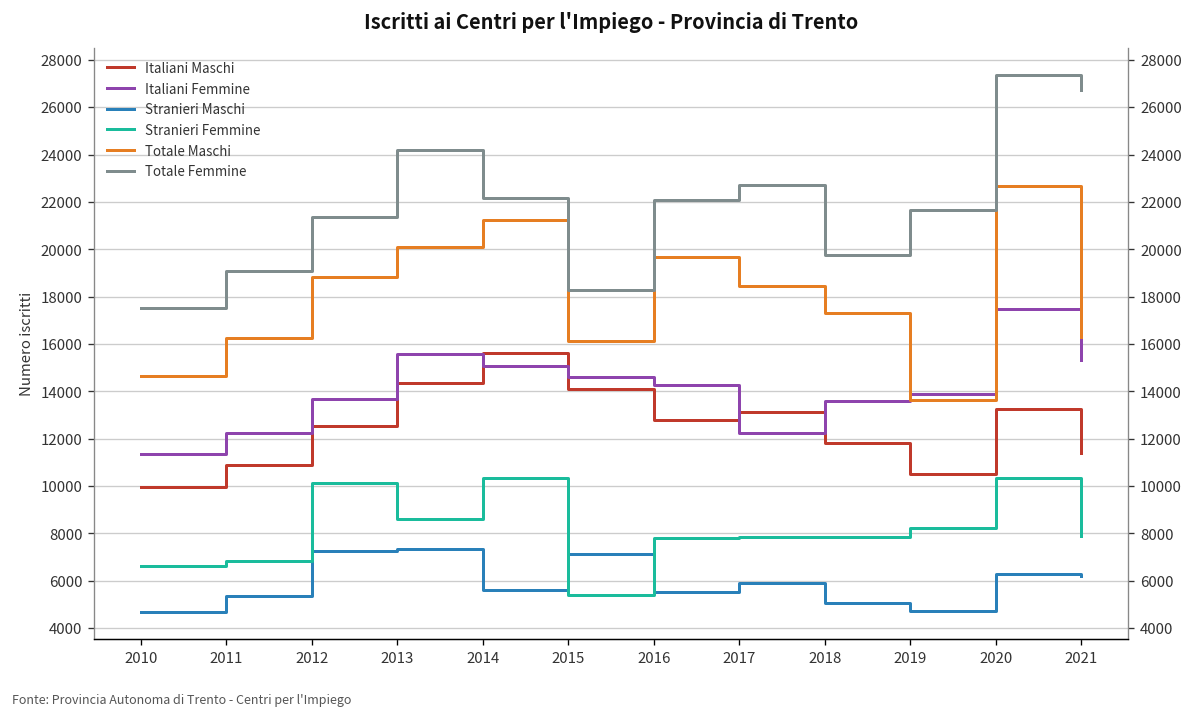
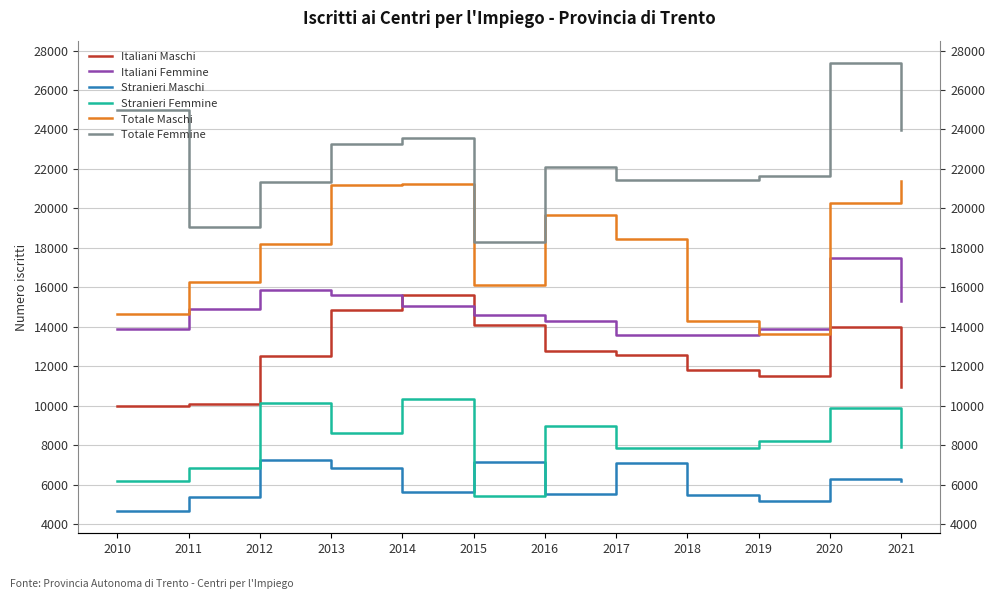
Italiani Femmine, 2010: 11400 -> 13900
Stranieri Femmine, 2010: 6600 -> 6200
Totale Femmine, 2010: 17500 -> 25000
Italiani Maschi, 2011: 10900 -> 10100
Italiani Femmine, 2011: 12200 -> 14900
Italiani Femmine, 2012: 13700 -> 15900
Totale Maschi, 2012: 18800 -> 18200
Italiani Maschi, 2013: 14300 -> 14900
Stranieri Maschi, 2013: 7300 -> 6800
Totale Maschi, 2013: 20100 -> 21200
Totale Femmine, 2013: 24200 -> 23300
Totale Femmine, 2014: 22200 -> 23600
Stranieri Femmine, 2016: 7800 -> 9000
Italiani Maschi, 2017: 13100 -> 12600
Italiani Femmine, 2017: 12300 -> 13600
Stranieri Maschi, 2017: 5900 -> 7100
Totale Femmine, 2017: 22700 -> 21400
Stranieri Maschi, 2018: 5000 -> 5500
Totale Maschi, 2018: 17300 -> 14300
Totale Femmine, 2018: 19800 -> 21400
Italiani Maschi, 2019: 10500 -> 11500
Stranieri Maschi, 2019: 4700 -> 5200
Italiani Maschi, 2020: 13200 -> 14000
Stranieri Femmine, 2020: 10400 -> 9900
Totale Maschi, 2020: 22700 -> 20300
Italiani Maschi, 2021: 11400 -> 11000
Totale Maschi, 2021: 16300 -> 21400
Totale Femmine, 2021: 26700 -> 24000
